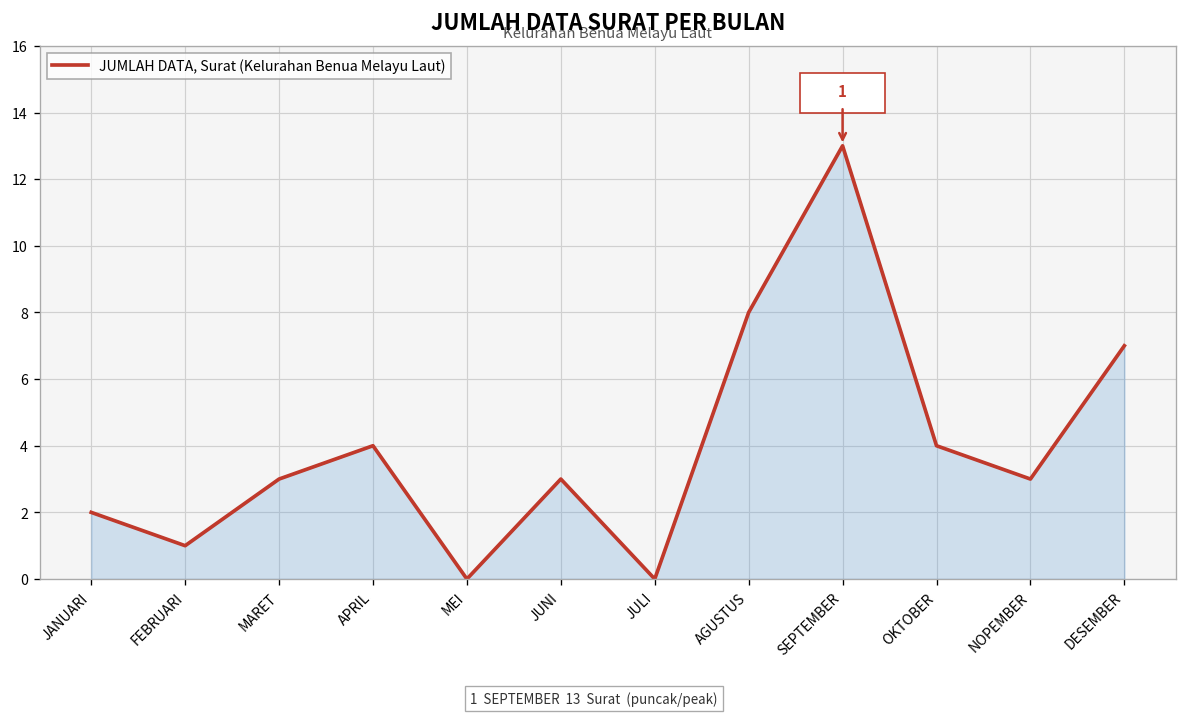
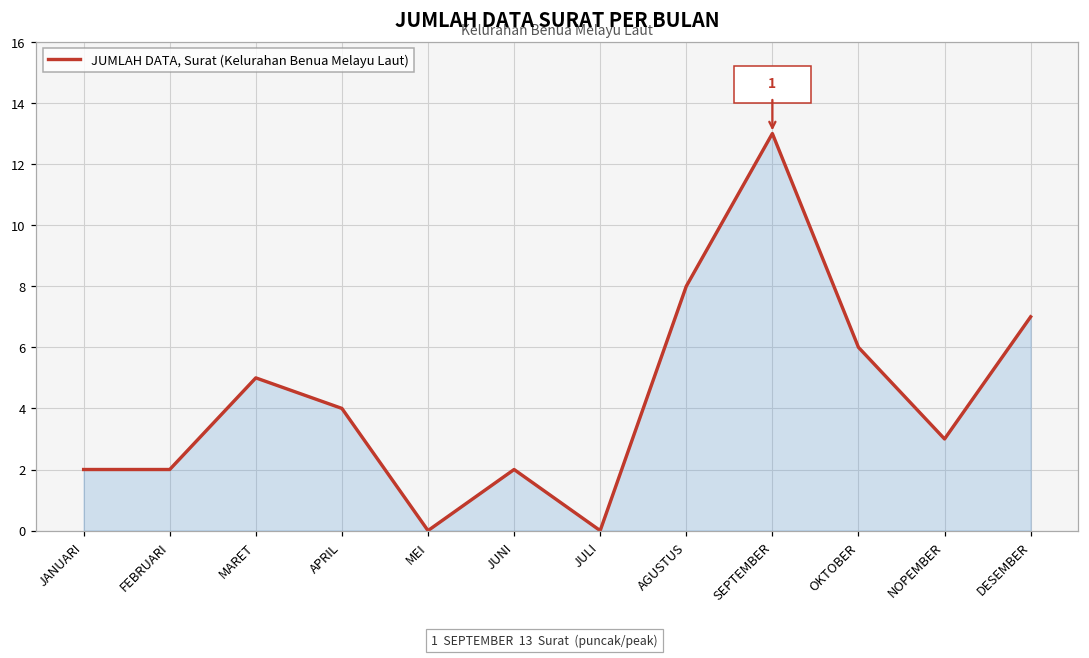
FEBRUARI: 1 -> 2
MARET: 3 -> 5
JUNI: 3 -> 2
OKTOBER: 4 -> 6
